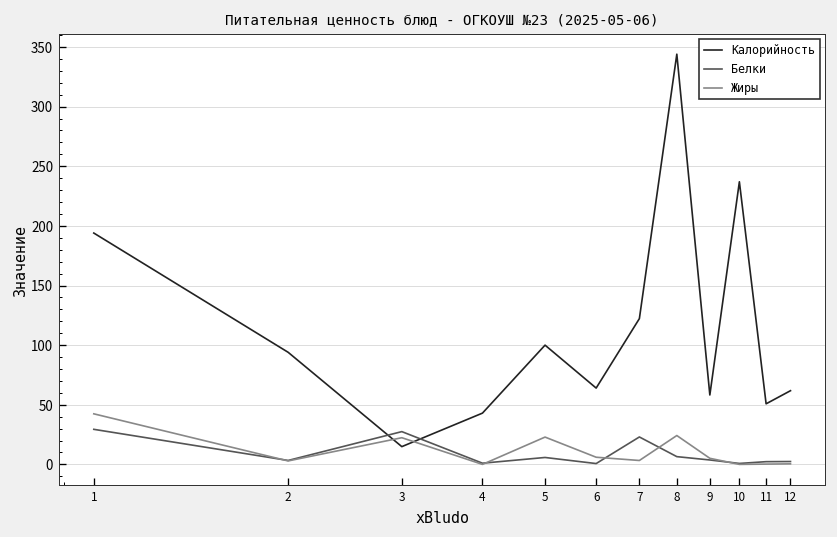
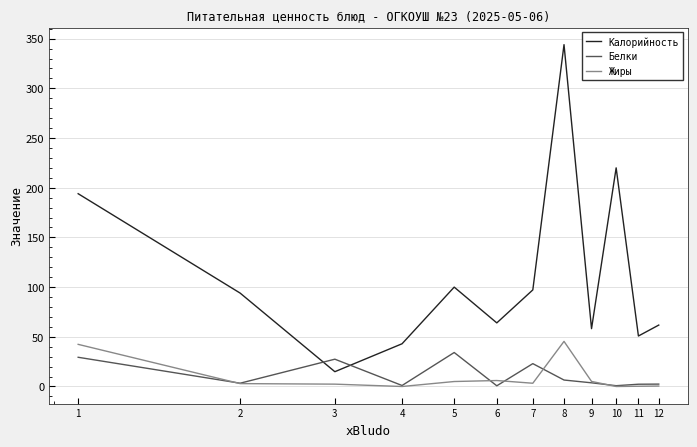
Жиры, 3: 20 -> 0
Белки, 5: 10 -> 30
Жиры, 5: 20 -> 10
Калорийность, 7: 120 -> 100
Жиры, 8: 20 -> 50
Калорийность, 10: 240 -> 220
